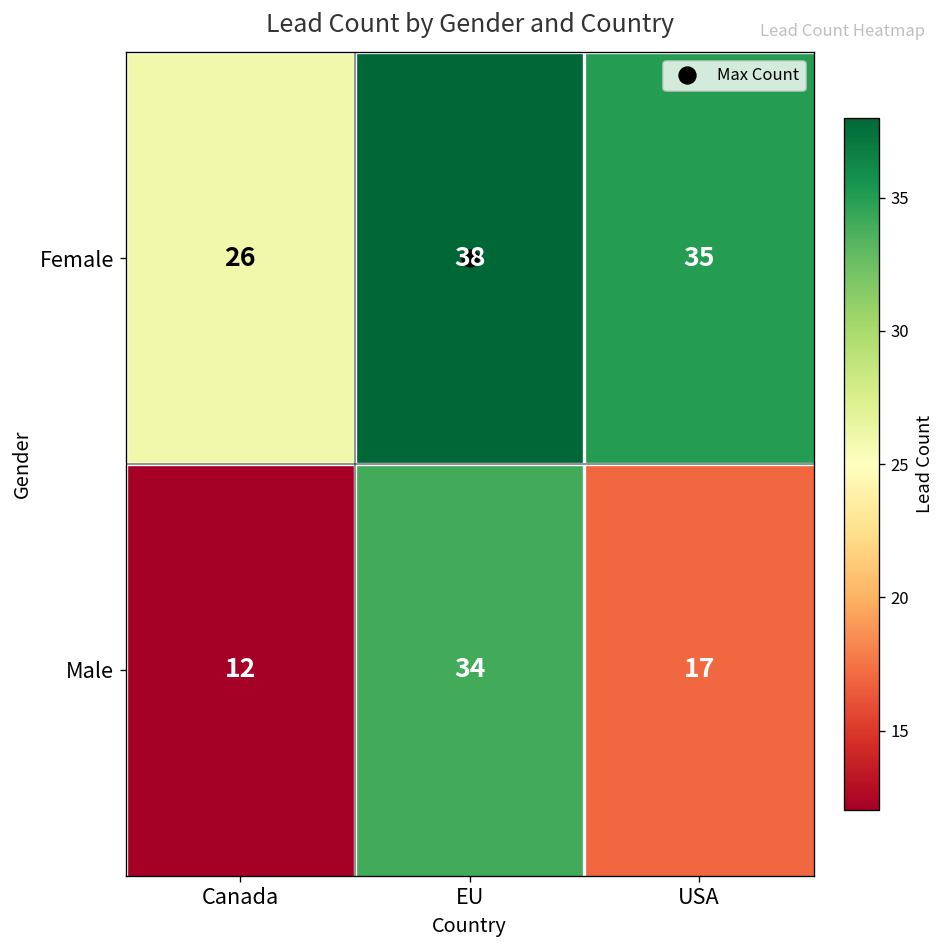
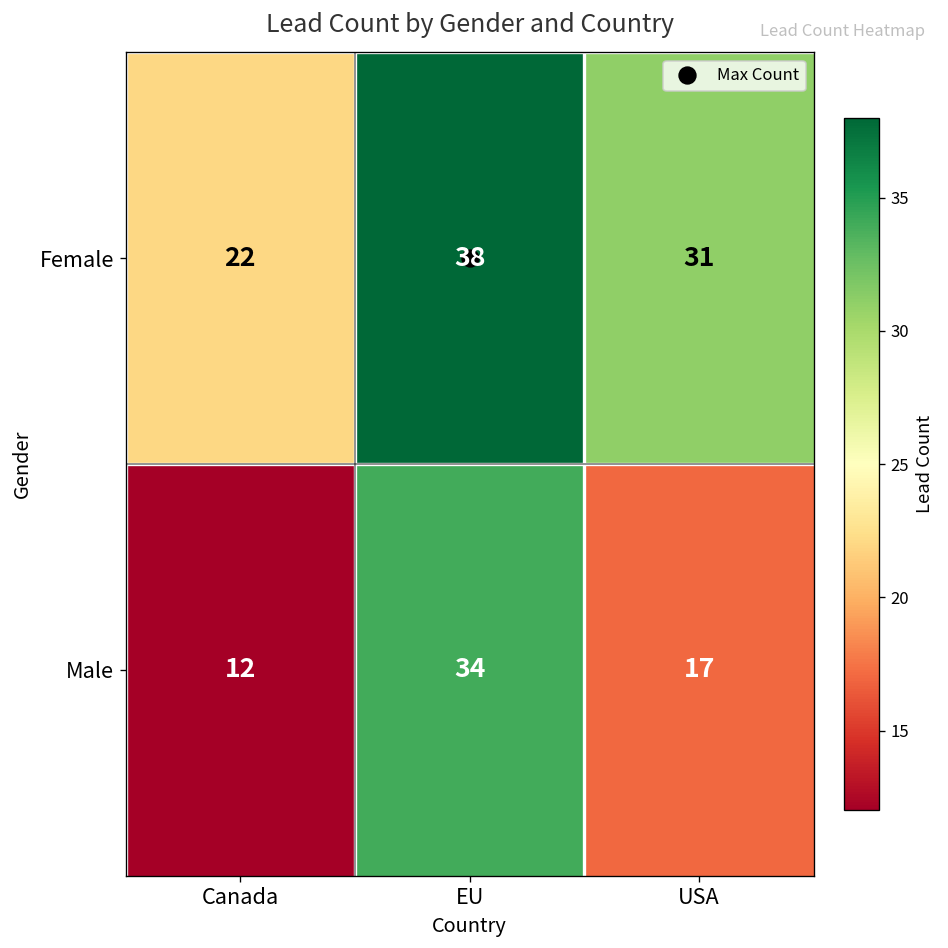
Female, Canada: 26 -> 22
Female, USA: 35 -> 31
